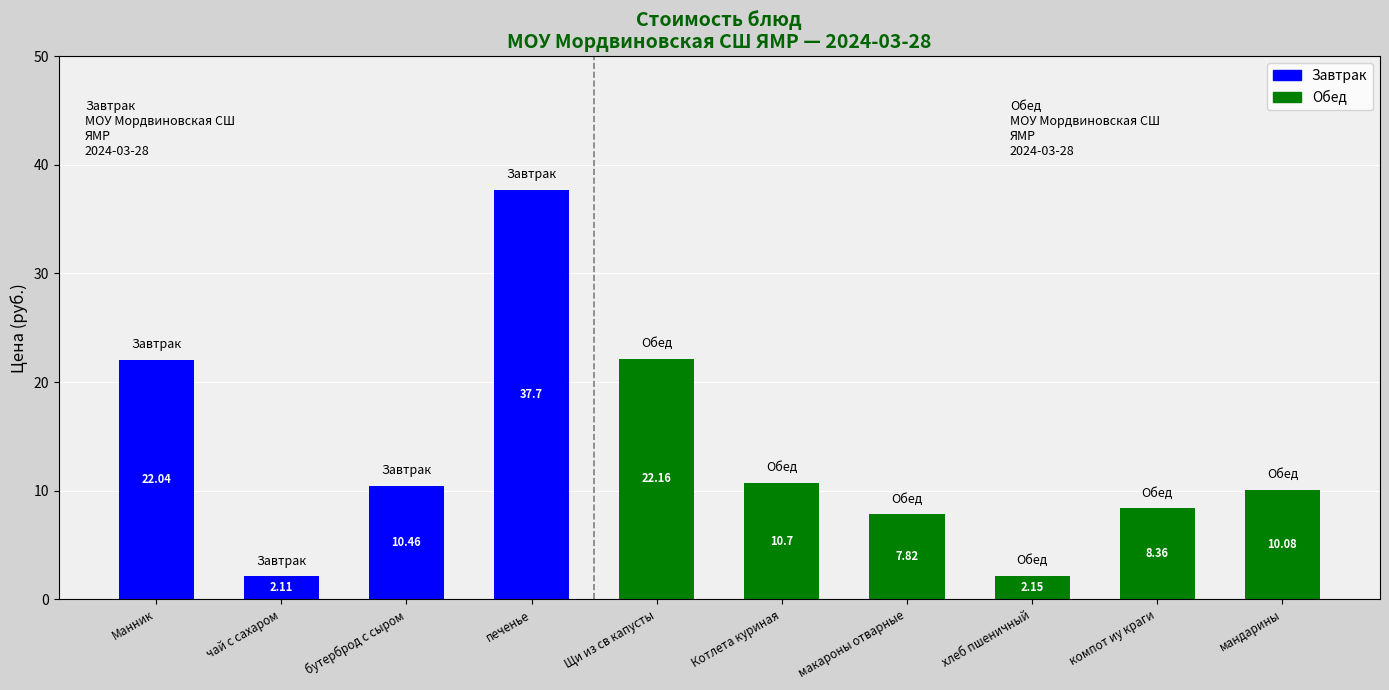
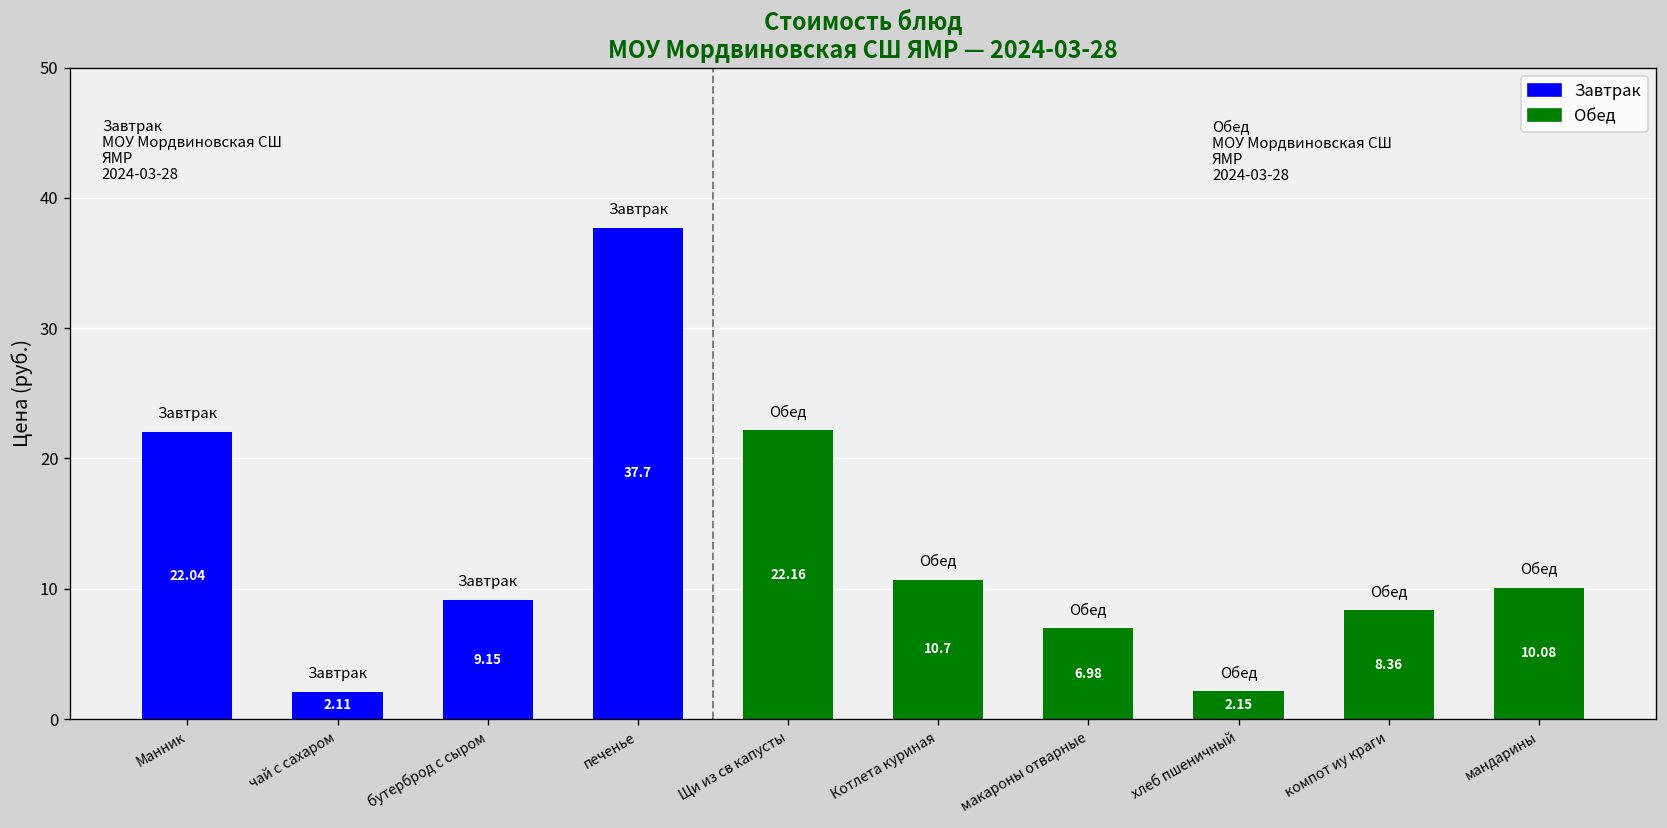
бутерброд с сыром: 10.46 -> 9.15
макароны отварные: 7.82 -> 6.98
